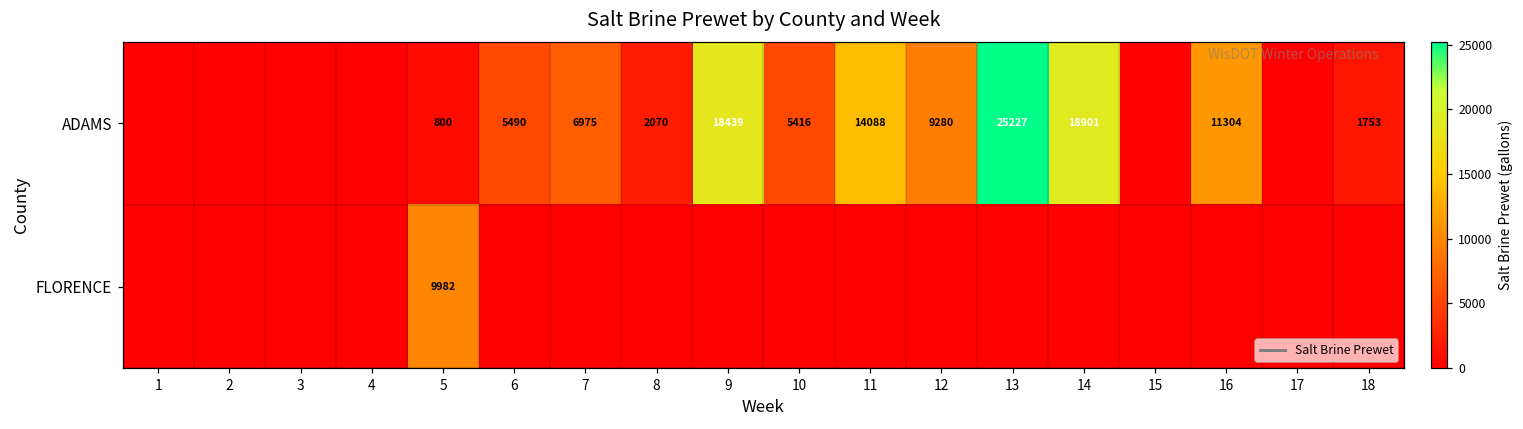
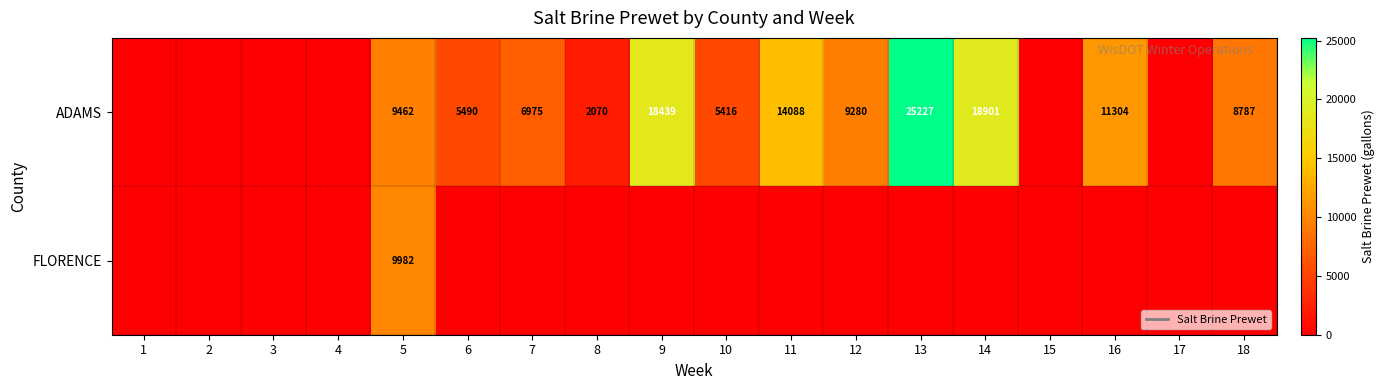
ADAMS, 5: 800 -> 9462
ADAMS, 18: 1753 -> 8787
